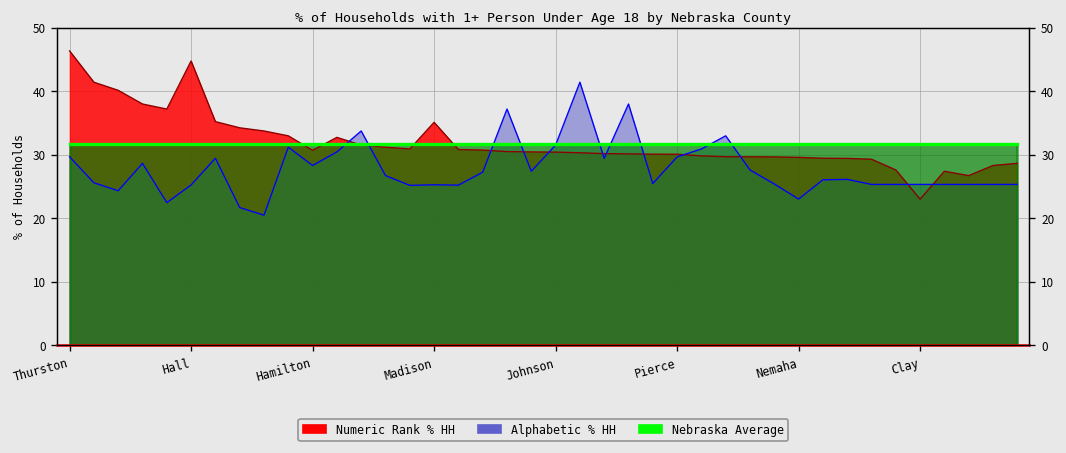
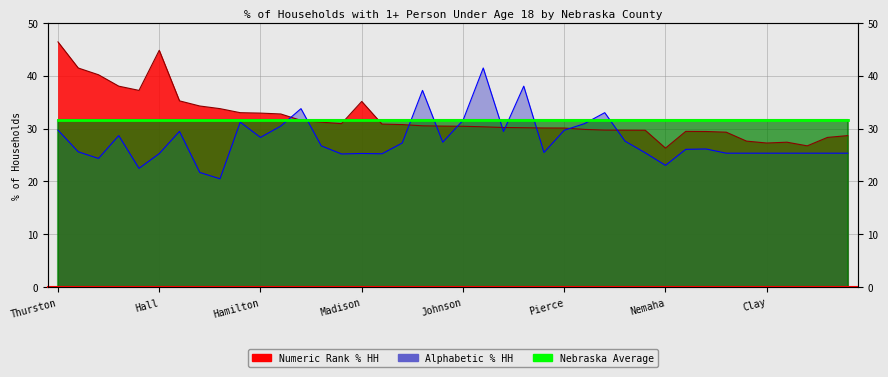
Numeric Rank % HH, Hamilton: 31 -> 33
Numeric Rank % HH, Nemaha: 30 -> 26
Numeric Rank % HH, Clay: 23 -> 27
